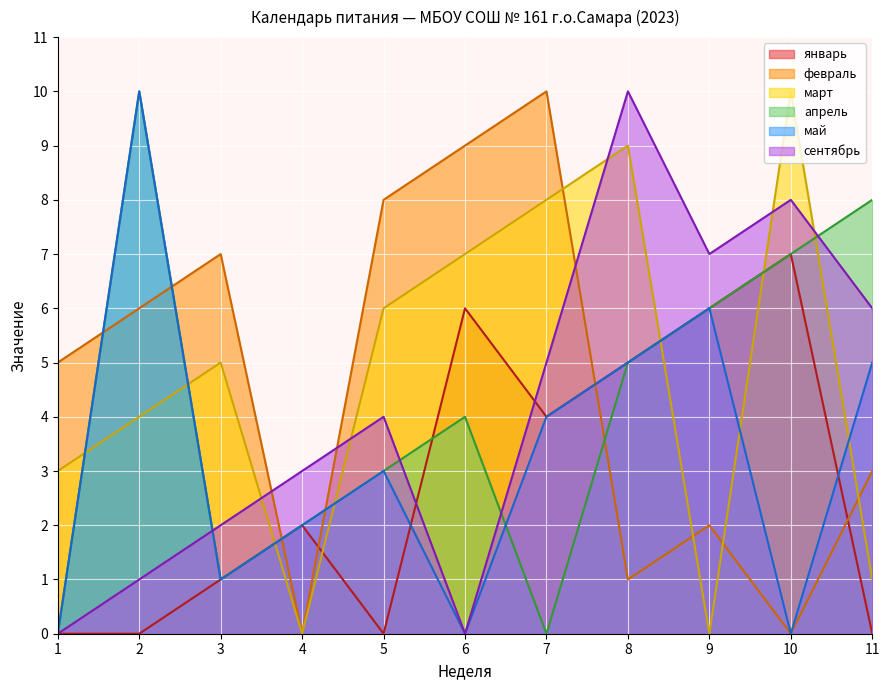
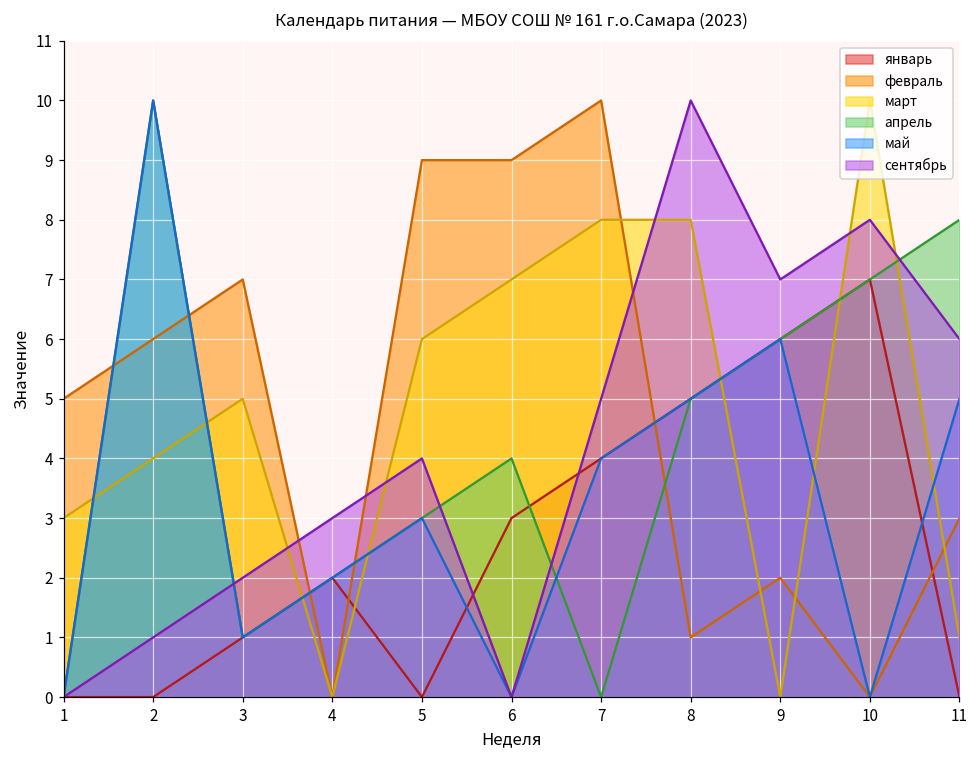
февраль, 5: 8 -> 9
январь, 6: 6 -> 3
март, 8: 9 -> 8
